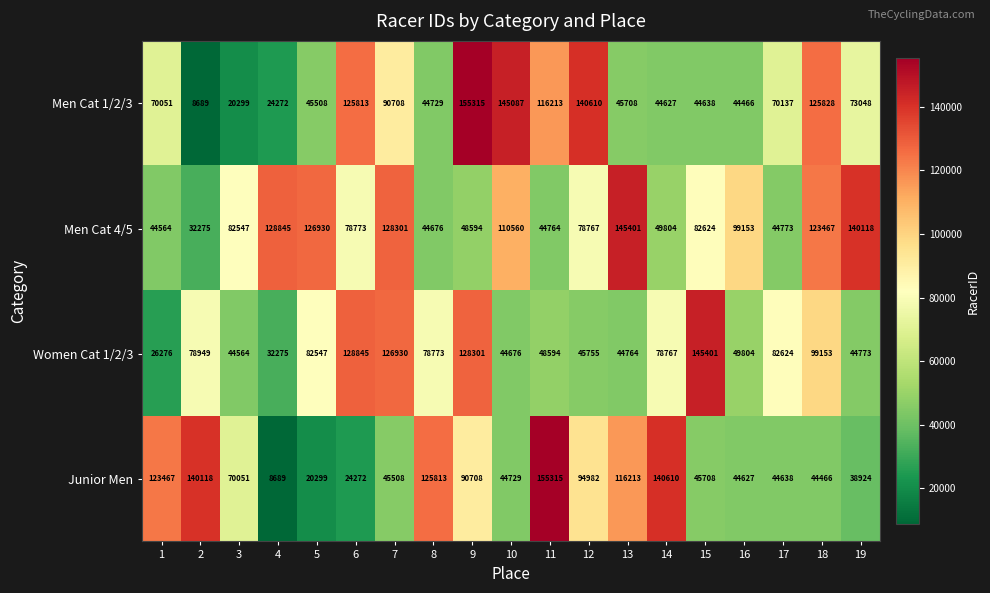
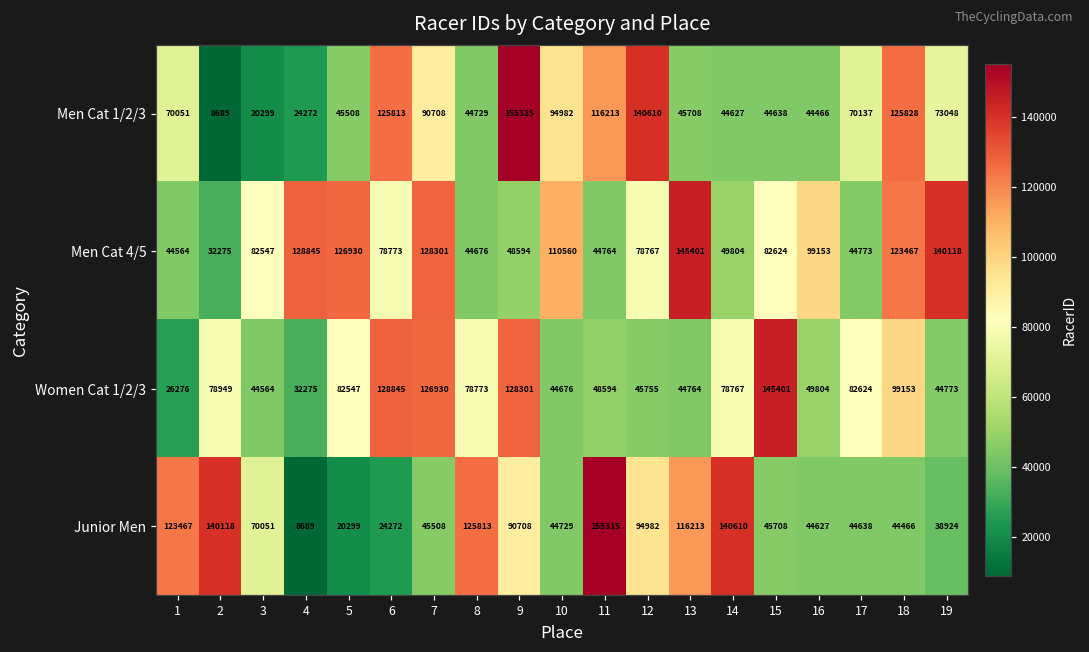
Men Cat 1/2/3, 10: 145087 -> 94982
